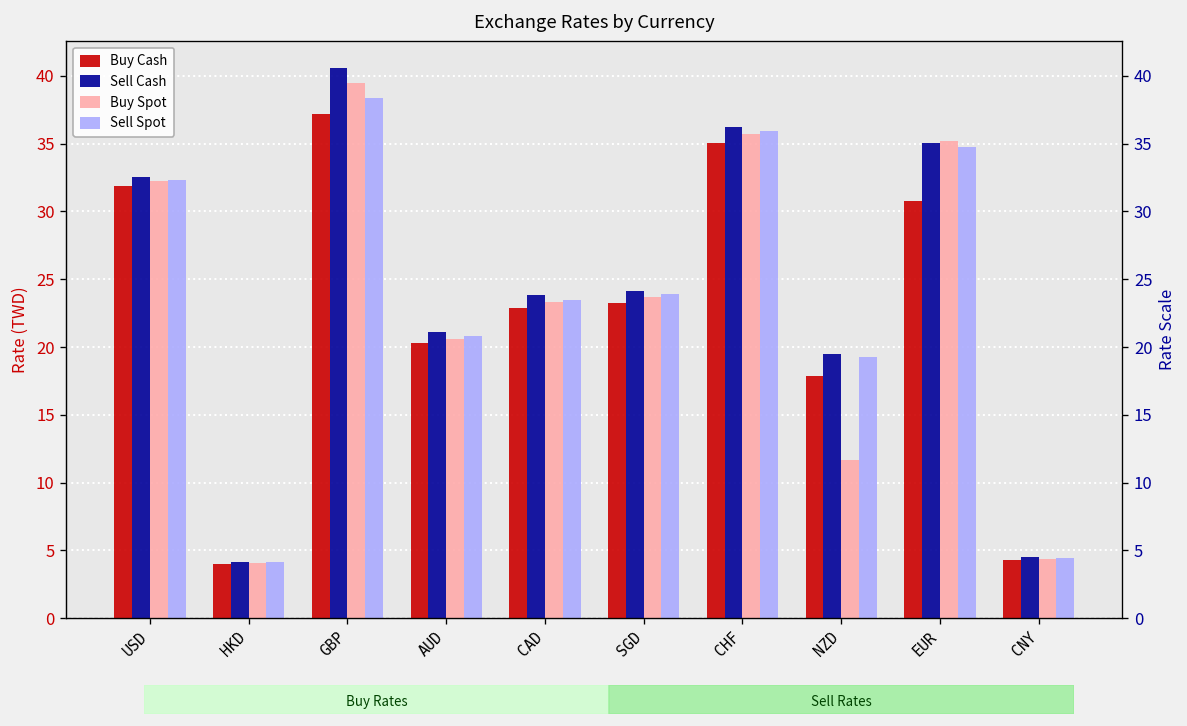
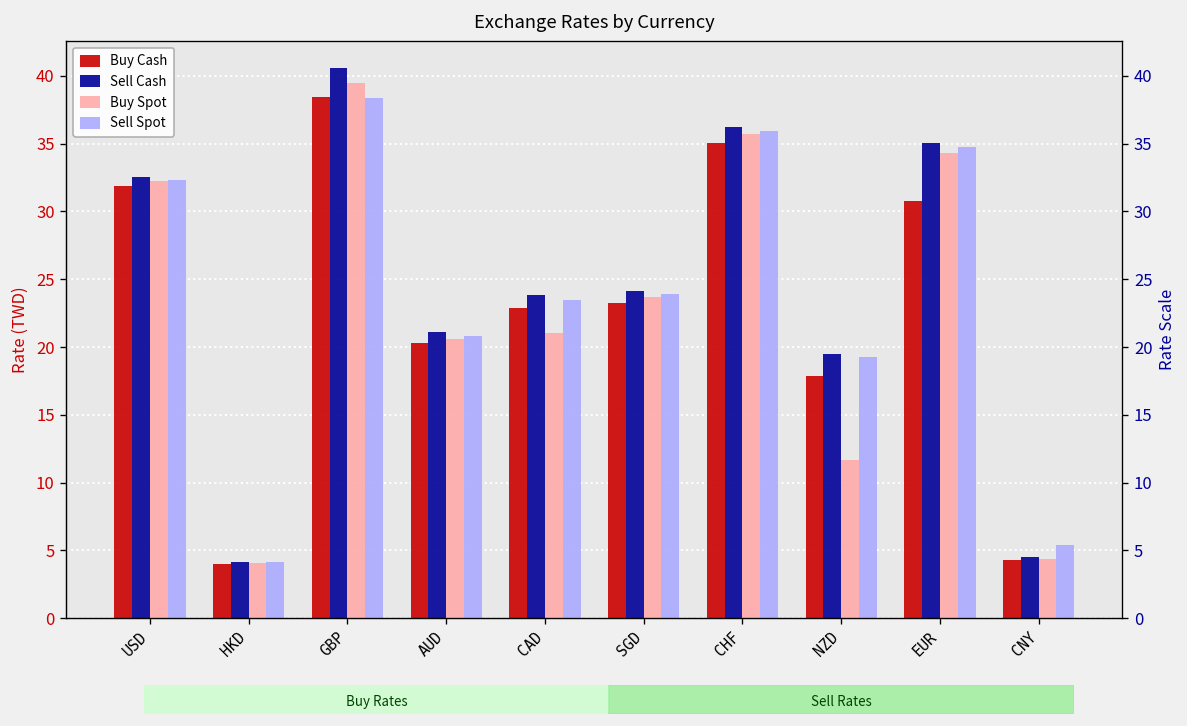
Buy Cash, GBP: 37.2 -> 38.4
Buy Spot, CAD: 23.3 -> 21.0
Buy Spot, EUR: 35.2 -> 34.3
Sell Spot, CNY: 4.4 -> 5.4
